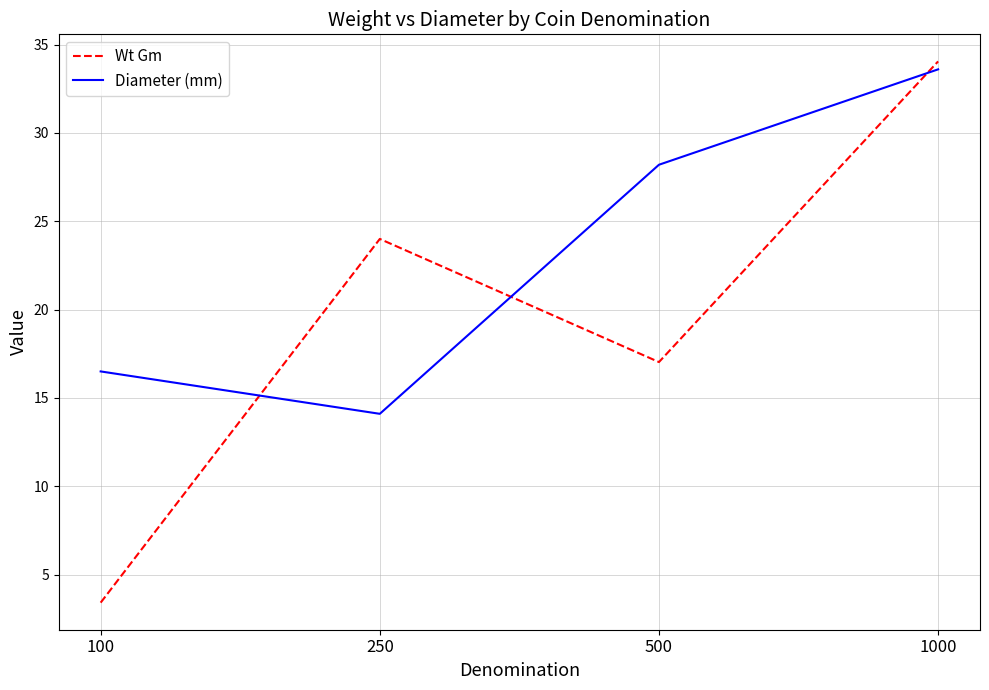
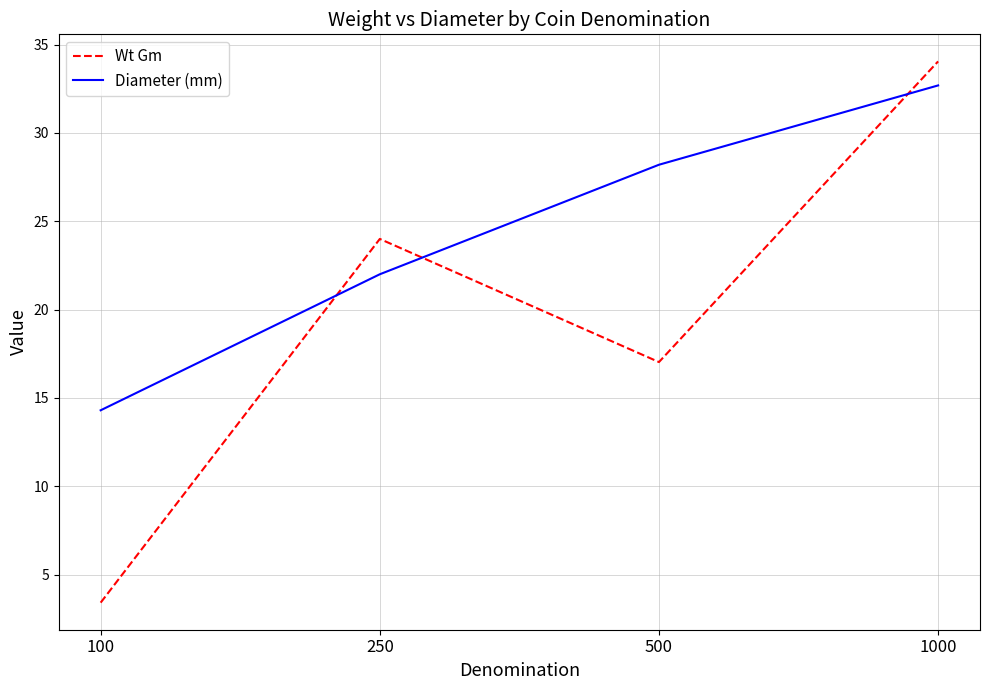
Diameter (mm), 100: 16.5 -> 14.3
Diameter (mm), 250: 14.1 -> 22.0
Diameter (mm), 1000: 33.6 -> 32.7
